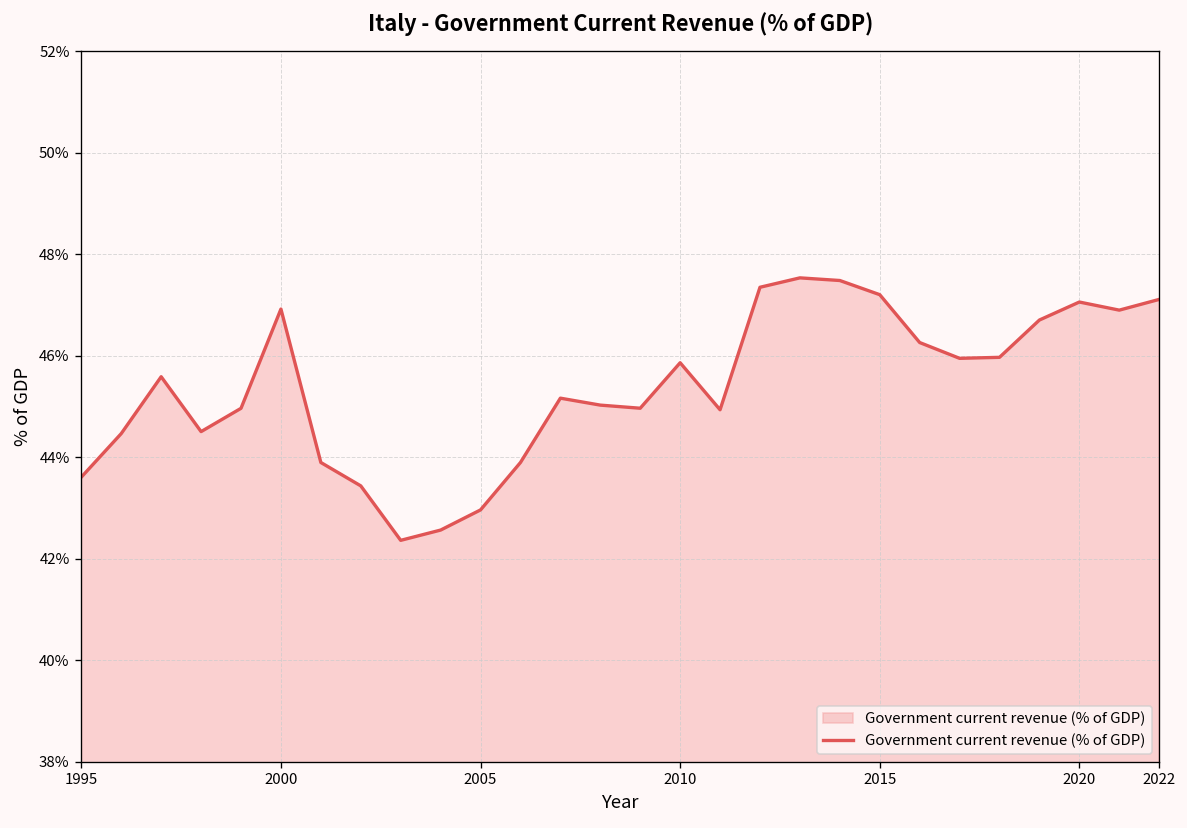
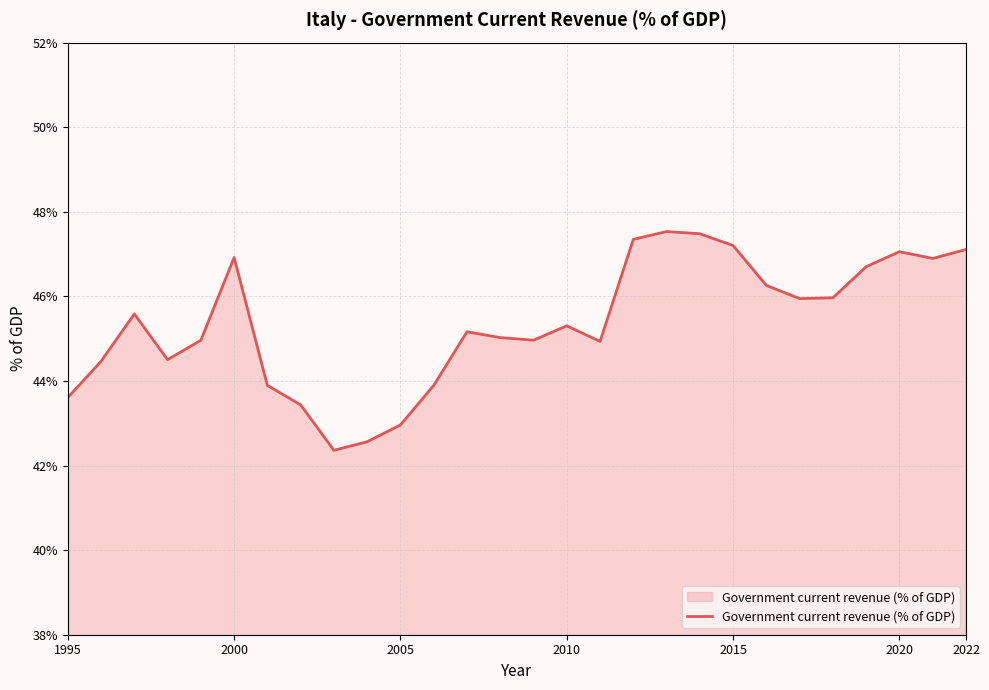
2010: 45.9% -> 45.3%
